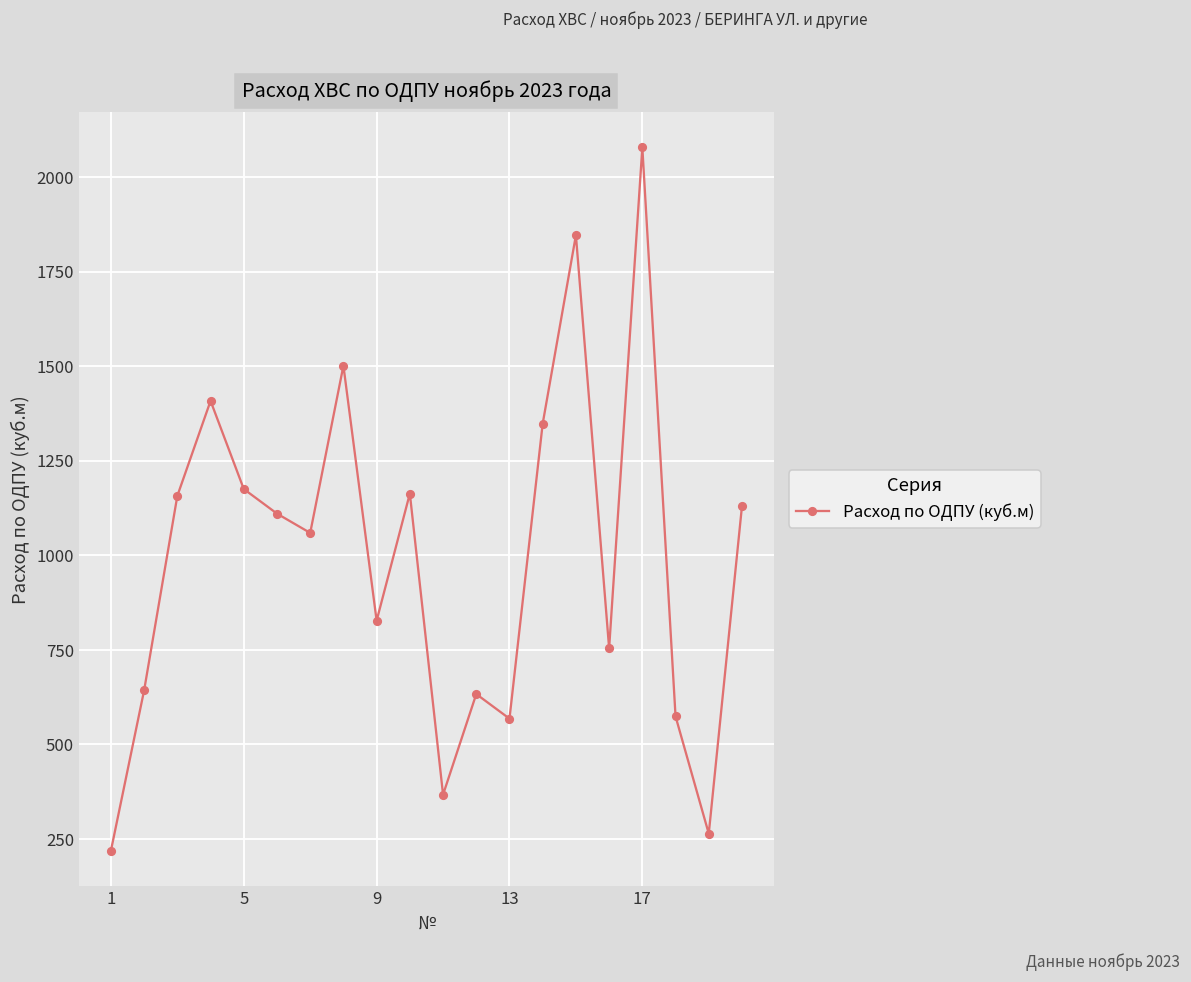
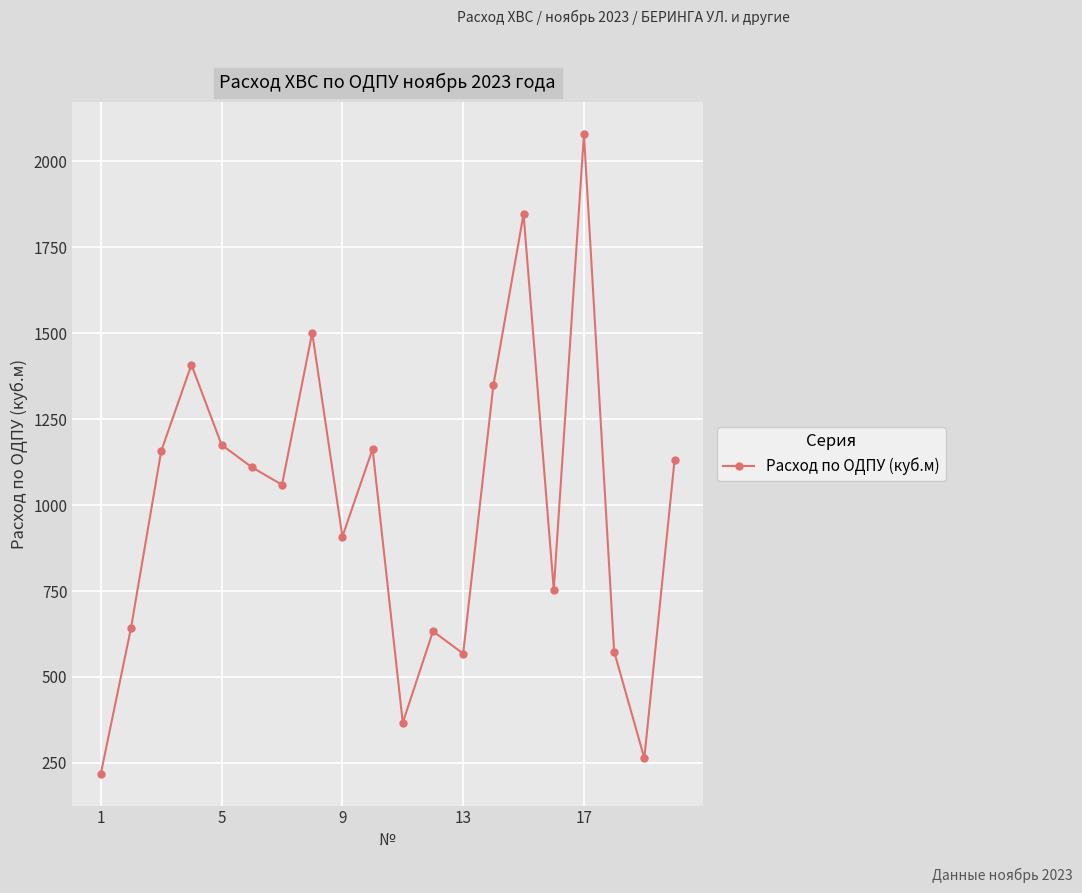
9: 830 -> 910
